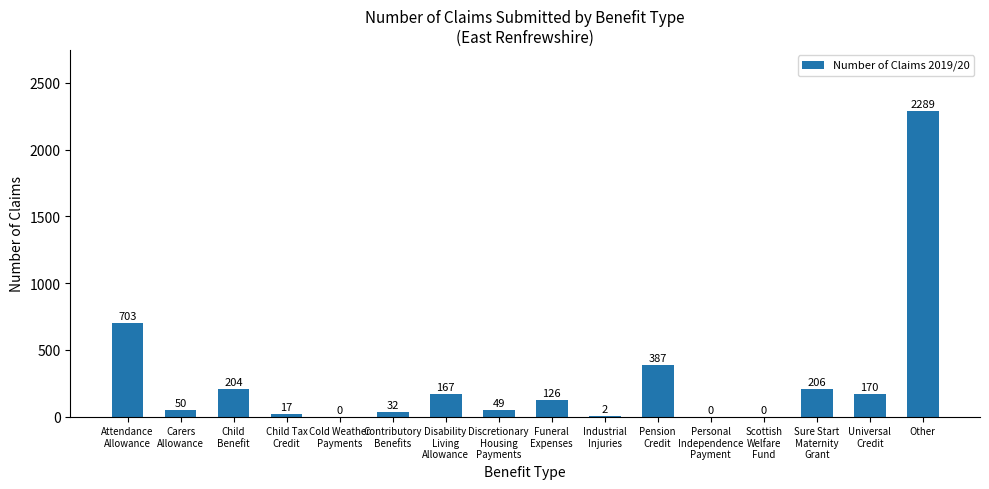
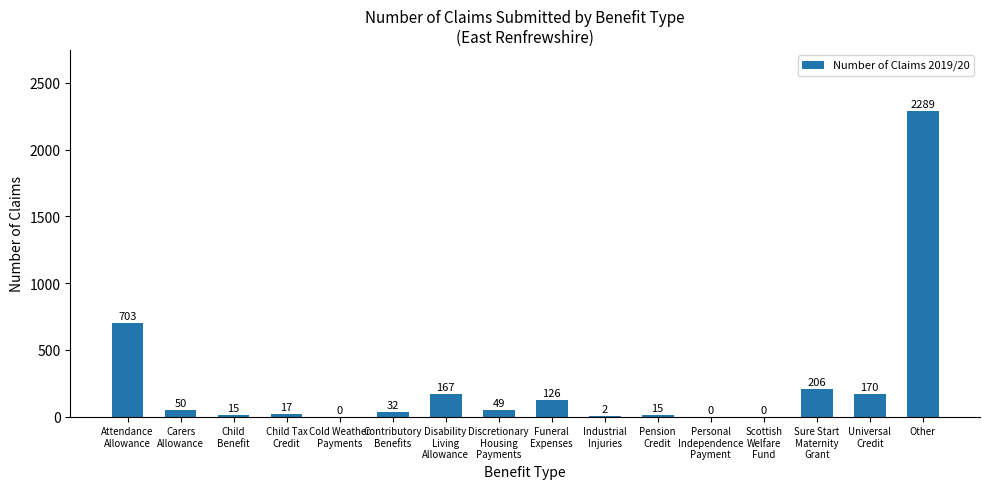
Child Benefit: 204 -> 15
Pension Credit: 387 -> 15
